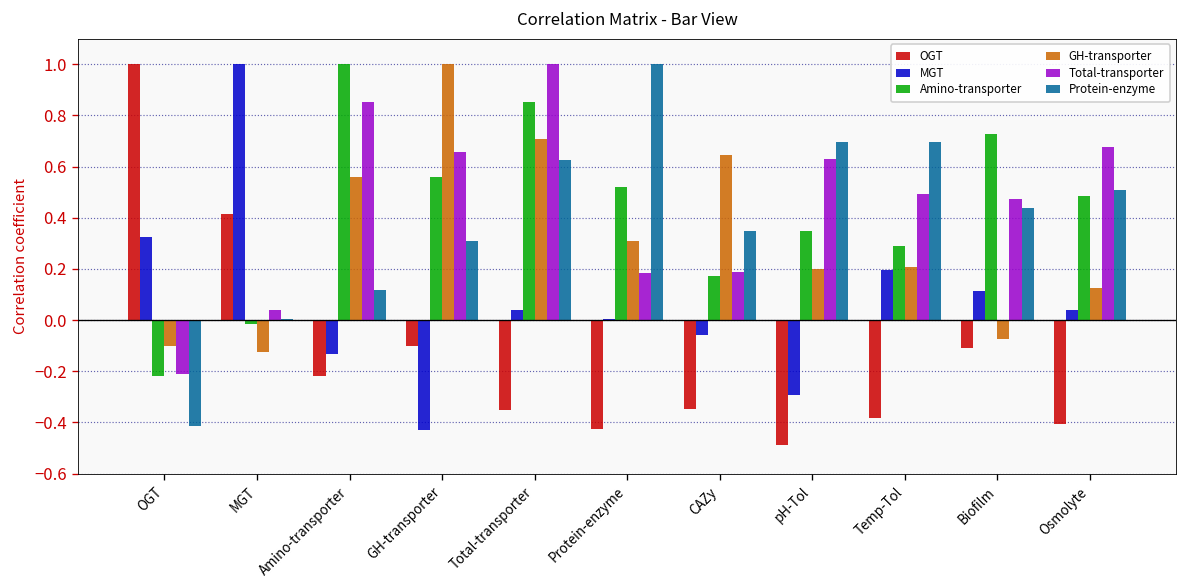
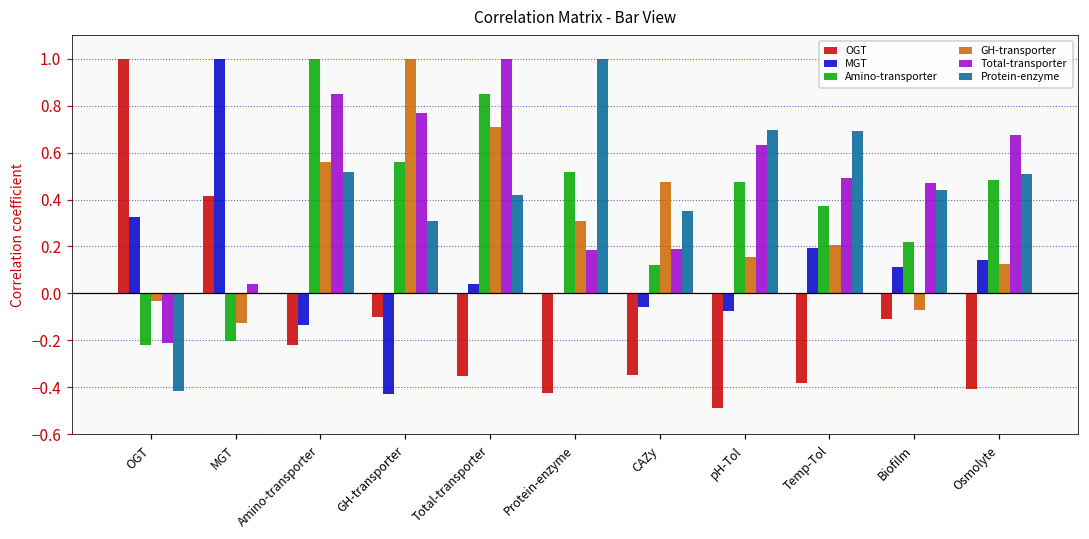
GH-transporter, OGT: -0.10 -> -0.03
Amino-transporter, MGT: -0.01 -> -0.20
Protein-enzyme, Amino-transporter: 0.12 -> 0.52
Total-transporter, GH-transporter: 0.66 -> 0.77
Protein-enzyme, Total-transporter: 0.63 -> 0.42
Amino-transporter, CAZy: 0.17 -> 0.12
GH-transporter, CAZy: 0.64 -> 0.47
MGT, pH-Tol: -0.29 -> -0.07
Amino-transporter, pH-Tol: 0.35 -> 0.48
GH-transporter, pH-Tol: 0.20 -> 0.16
Amino-transporter, Temp-Tol: 0.29 -> 0.37
Amino-transporter, Biofilm: 0.73 -> 0.22
MGT, Osmolyte: 0.04 -> 0.14
